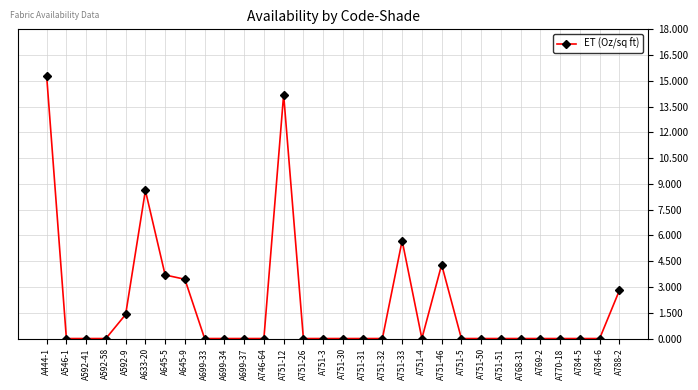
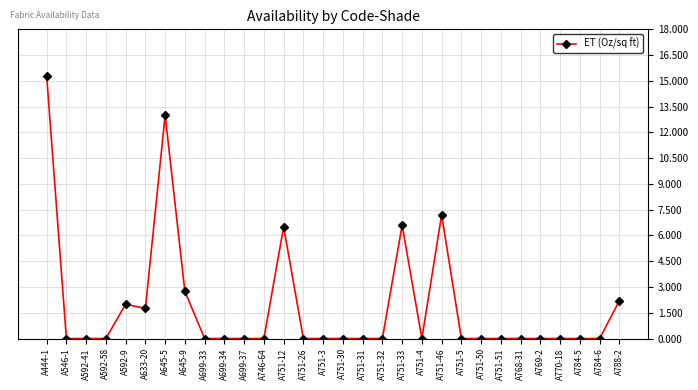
A592-9: 1.4 -> 2.0
A633-20: 8.6 -> 1.8
A645-5: 3.7 -> 13.0
A645-9: 3.5 -> 2.7
A751-12: 14.2 -> 6.5
A751-33: 5.7 -> 6.6
A751-46: 4.3 -> 7.2
A788-2: 2.8 -> 2.2
